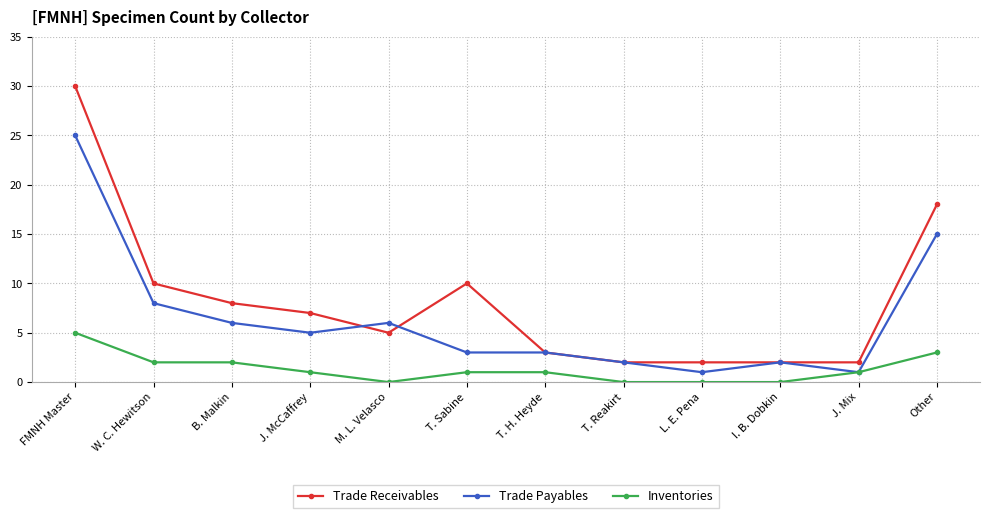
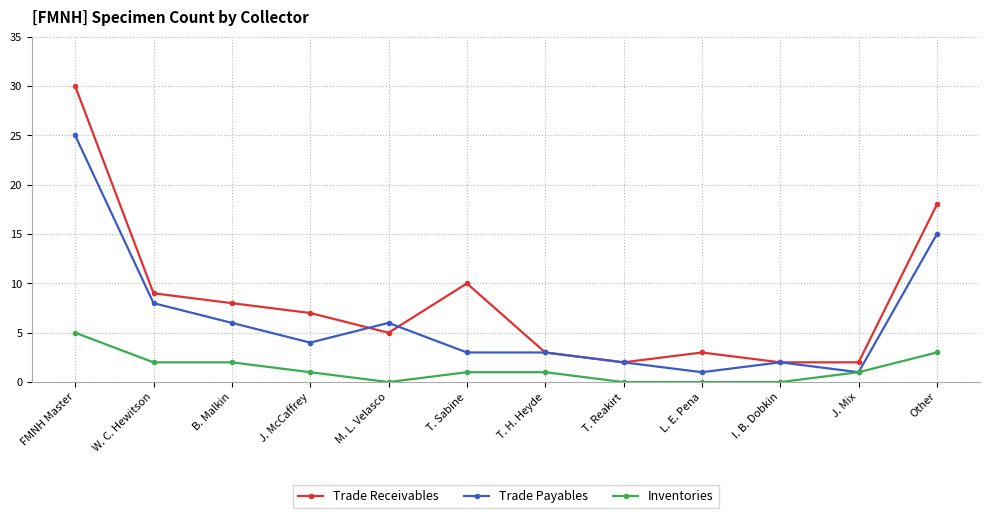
Trade Receivables, W. C. Hewitson: 10 -> 9
Trade Payables, J. McCaffrey: 5 -> 4
Trade Receivables, L. E. Pena: 2 -> 3
